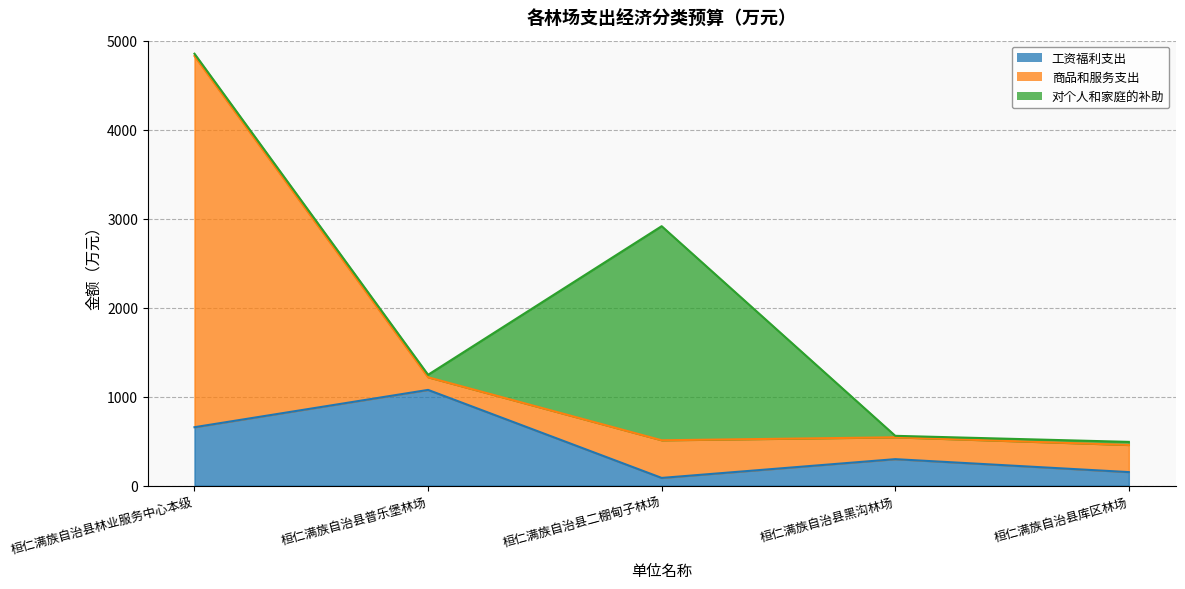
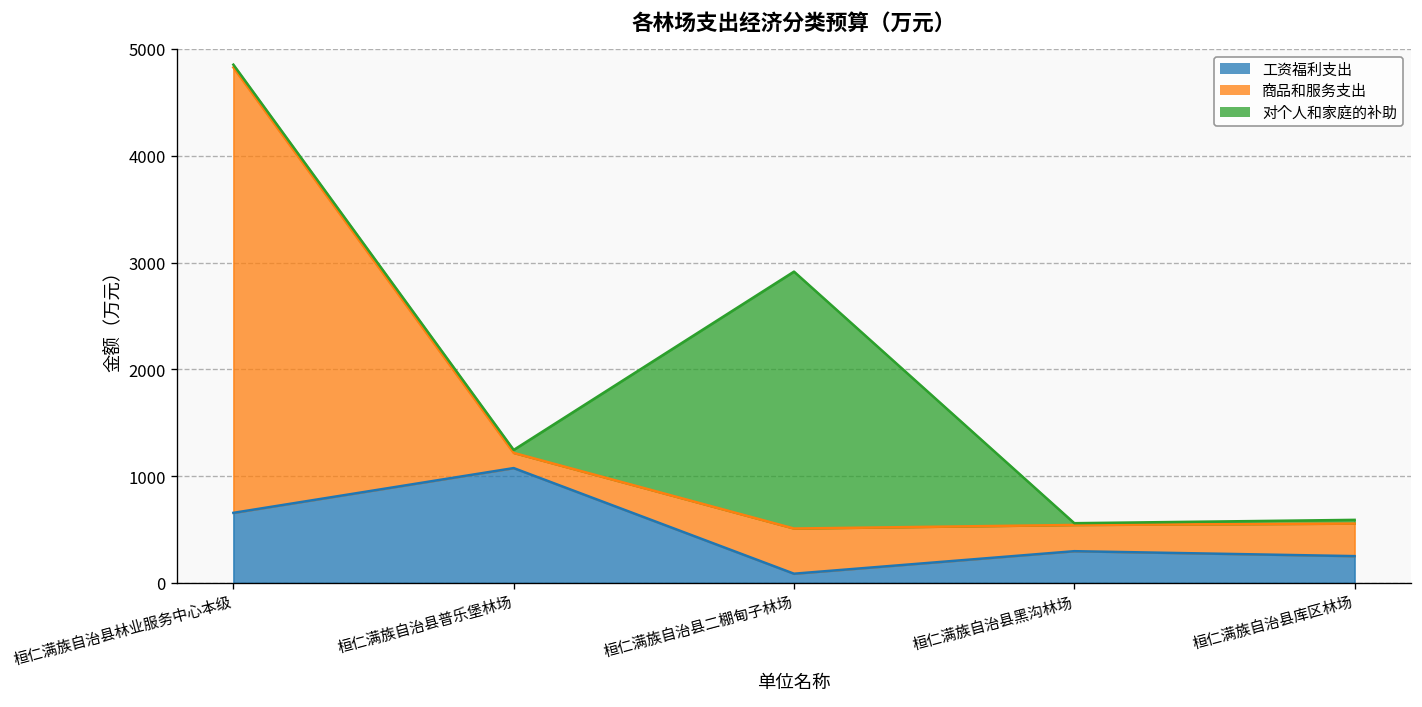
工资福利支出, 桓仁满族自治县库区林场: 200 -> 300
